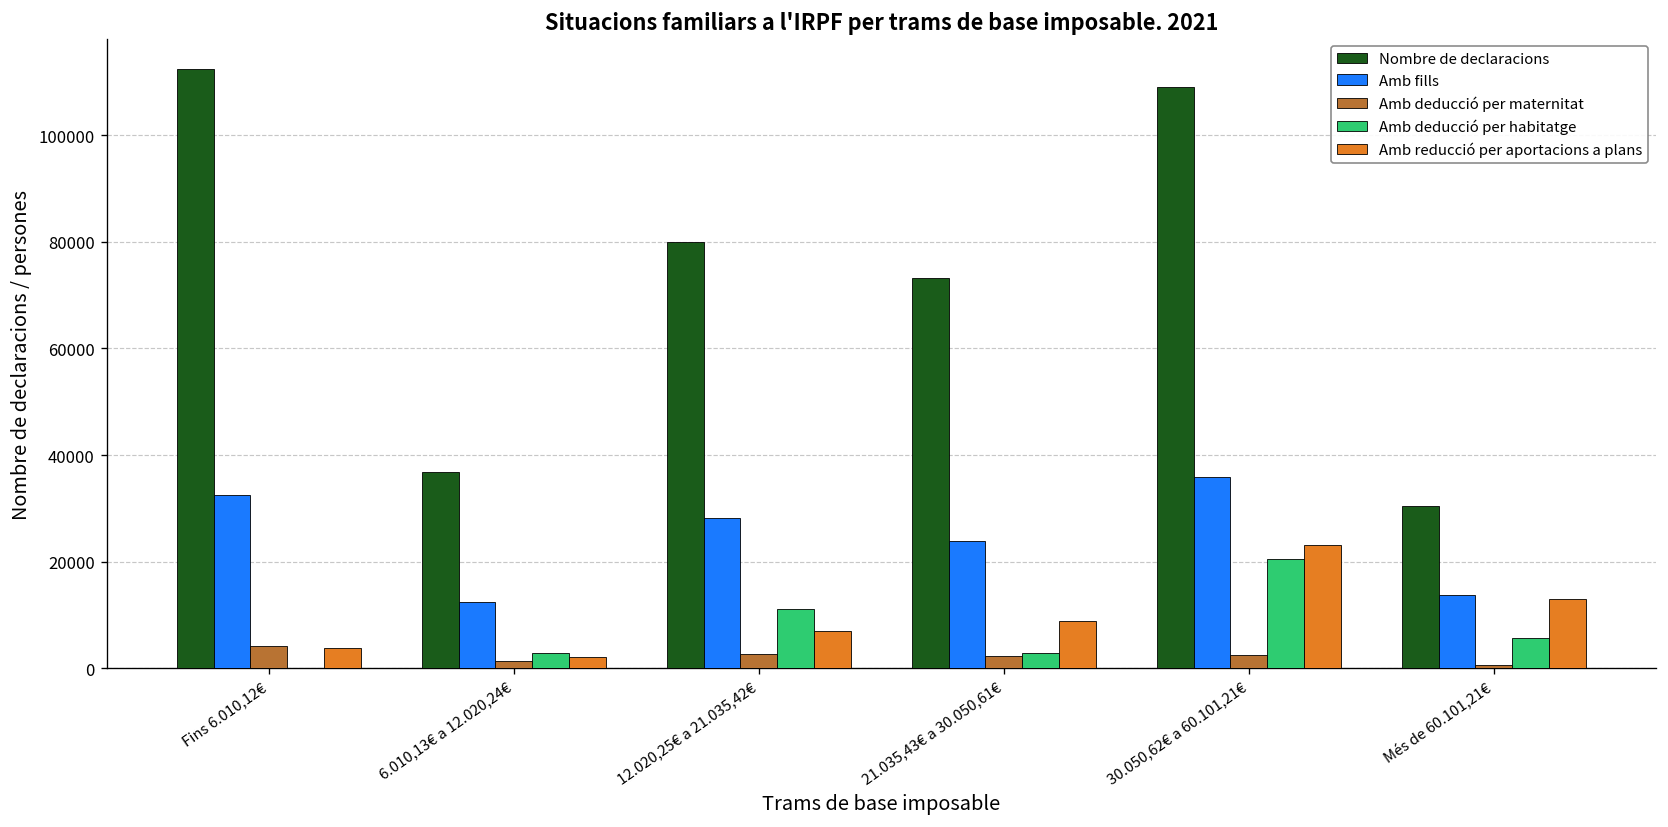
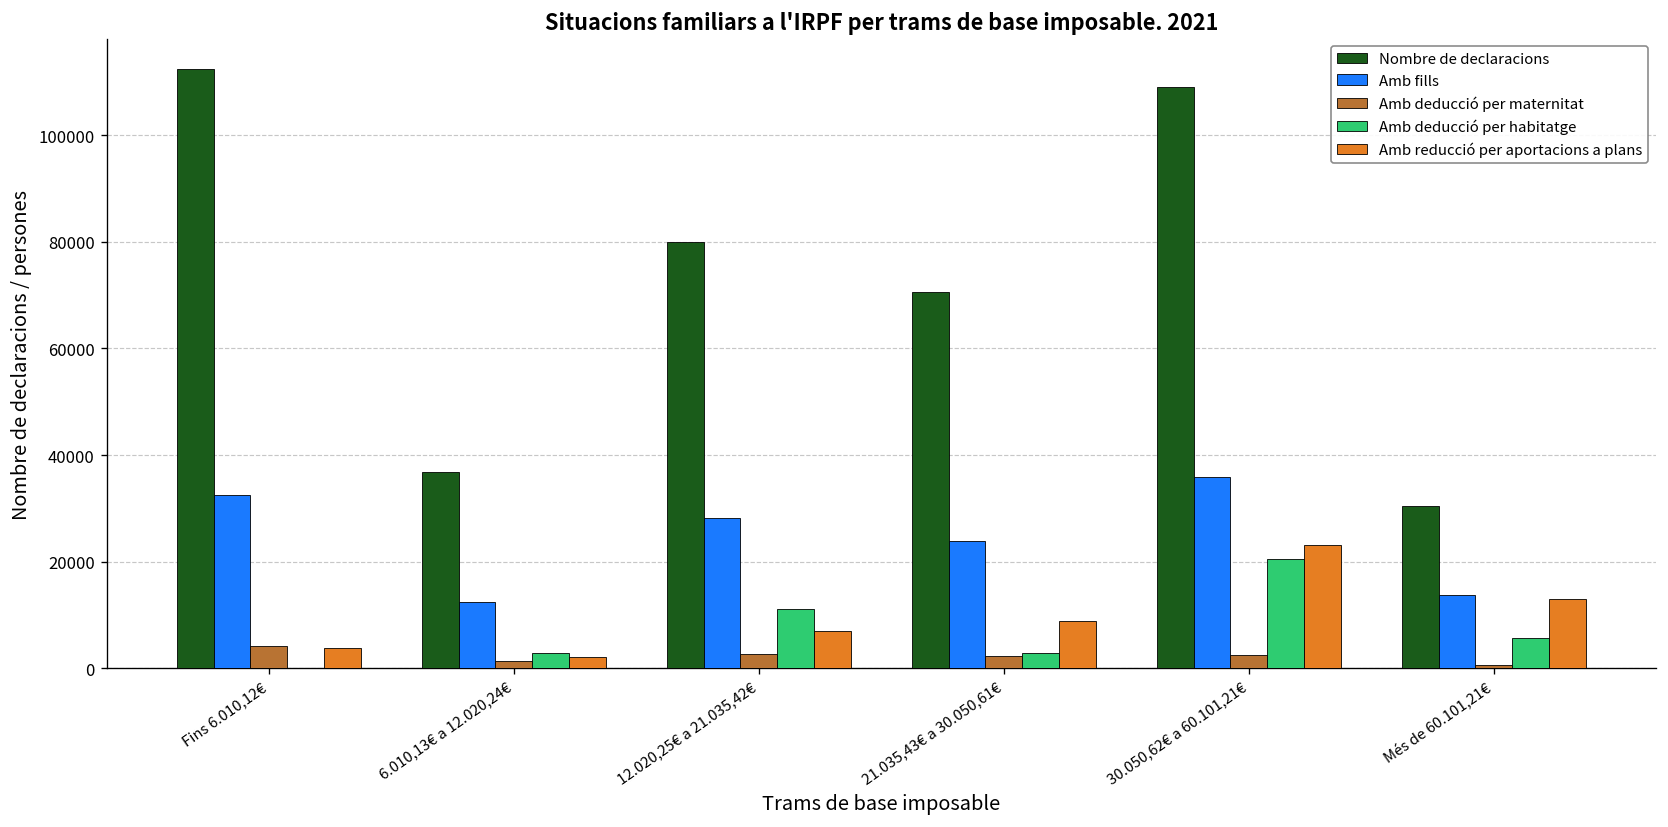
Nombre de declaracions, 21.035,43€ a 30.050,61€: 73000 -> 71000
